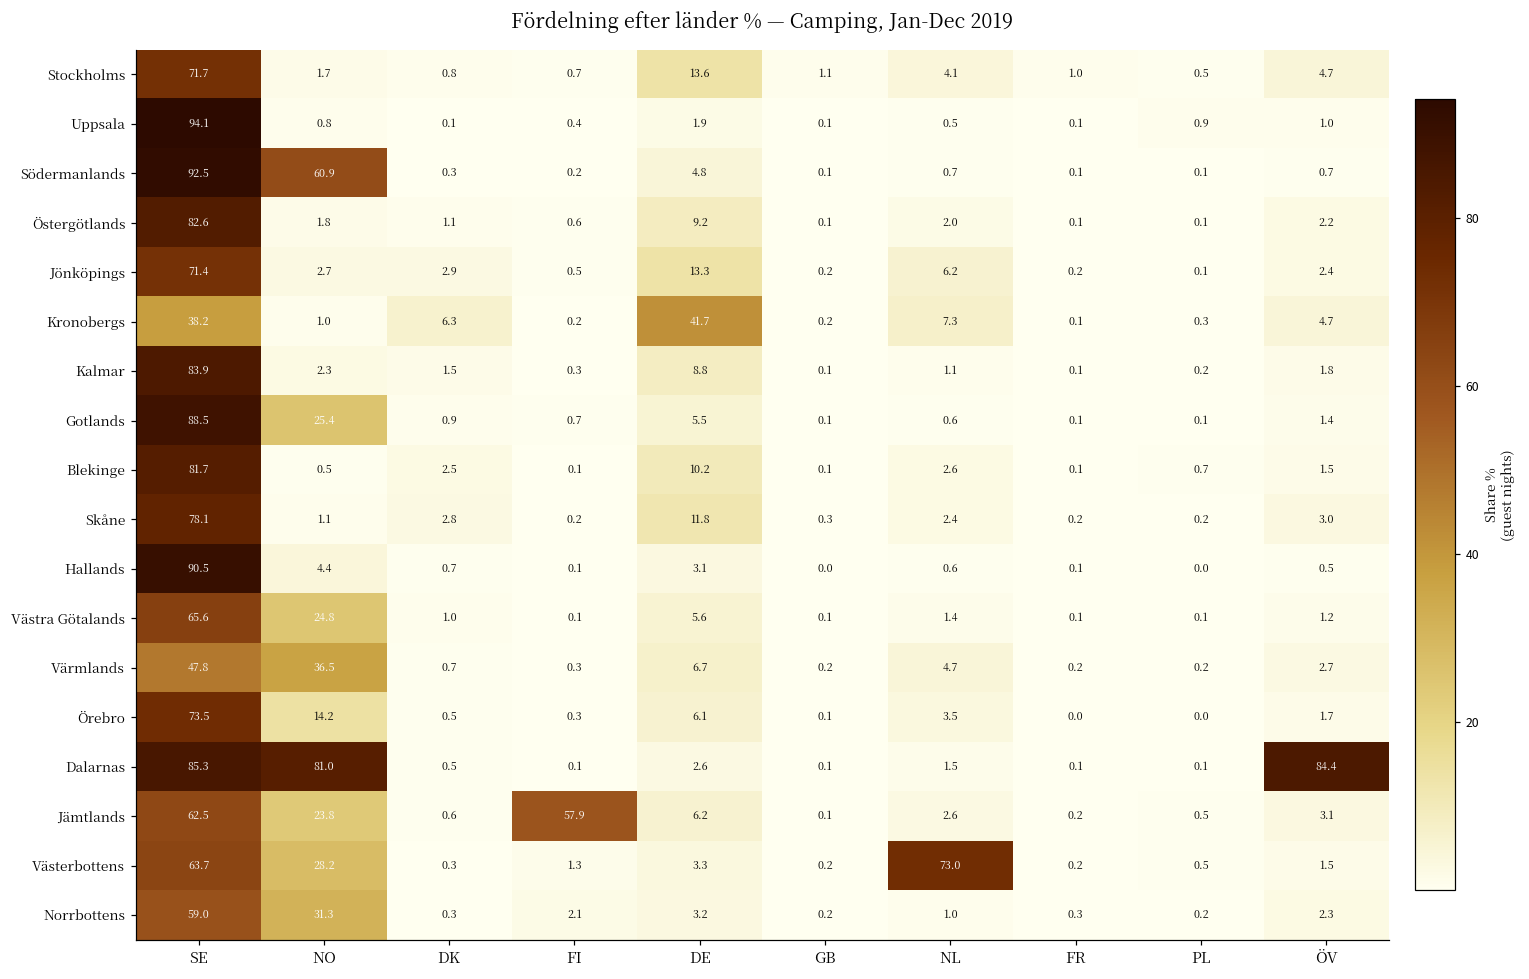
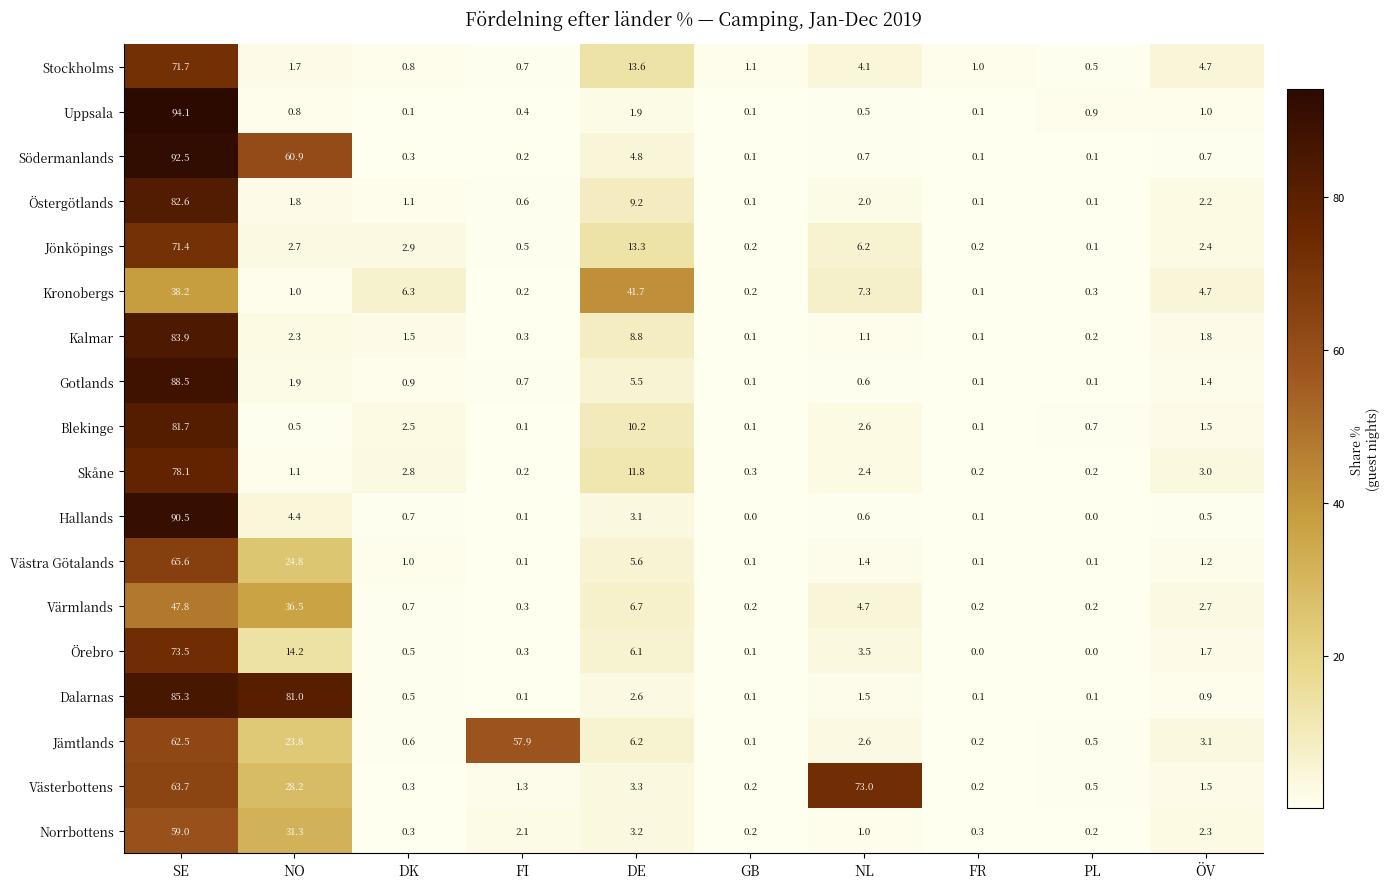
Gotlands, NO: 25.4 -> 1.9
Dalarnas, ÖV: 84.4 -> 0.9
